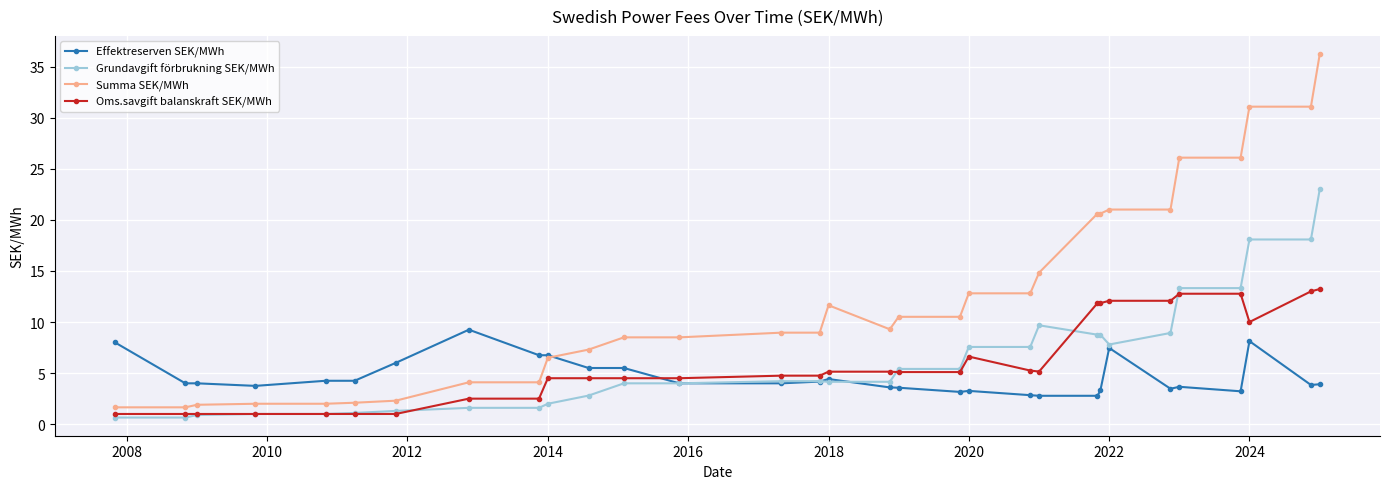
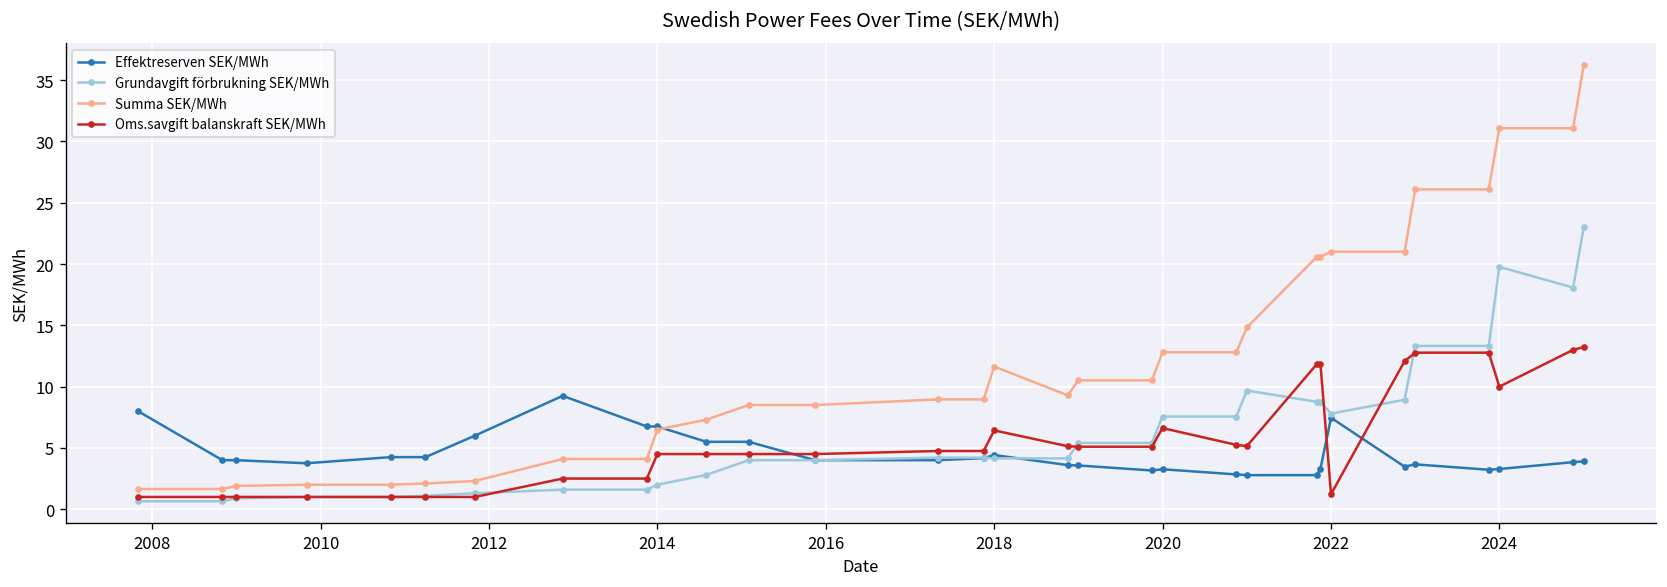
Oms.savgift balanskraft SEK/MWh, 2018: 5.1 -> 6.4
Oms.savgift balanskraft SEK/MWh, 2022: 12.1 -> 1.2
Effektreserven SEK/MWh, 2024: 8.1 -> 3.3
Grundavgift förbrukning SEK/MWh, 2024: 18.1 -> 19.8
